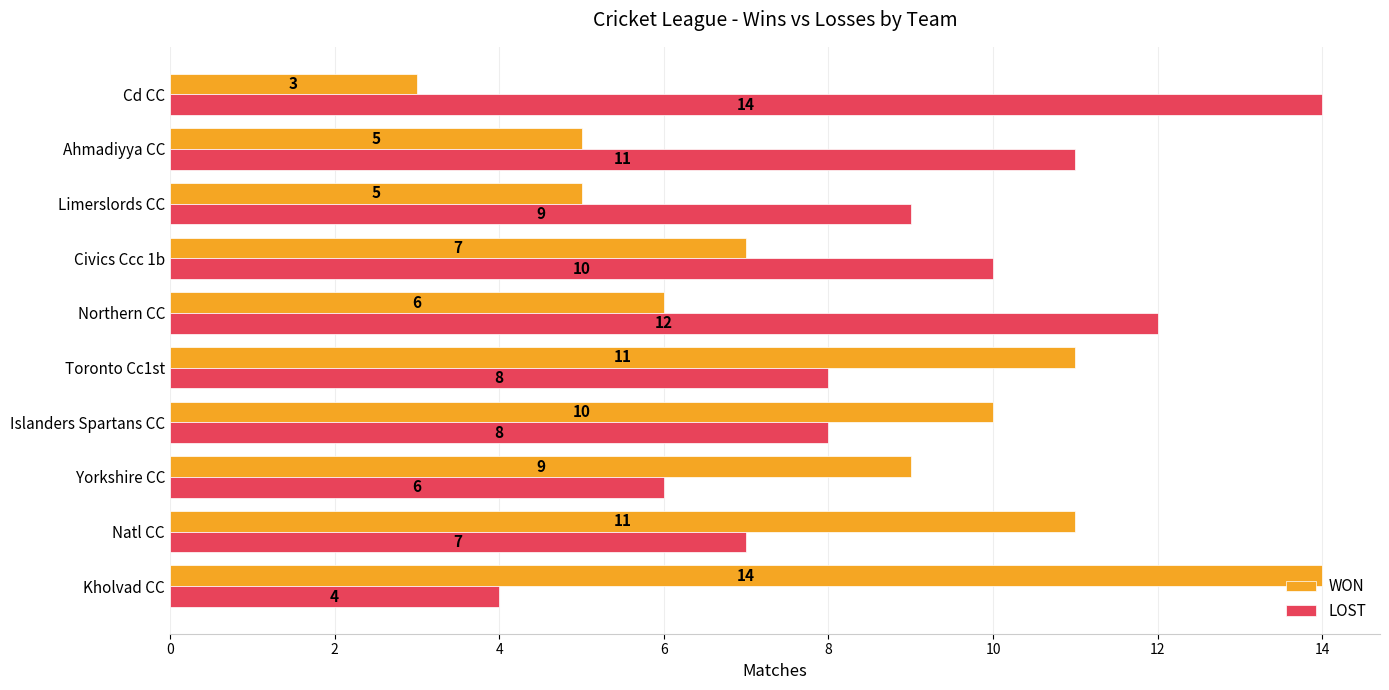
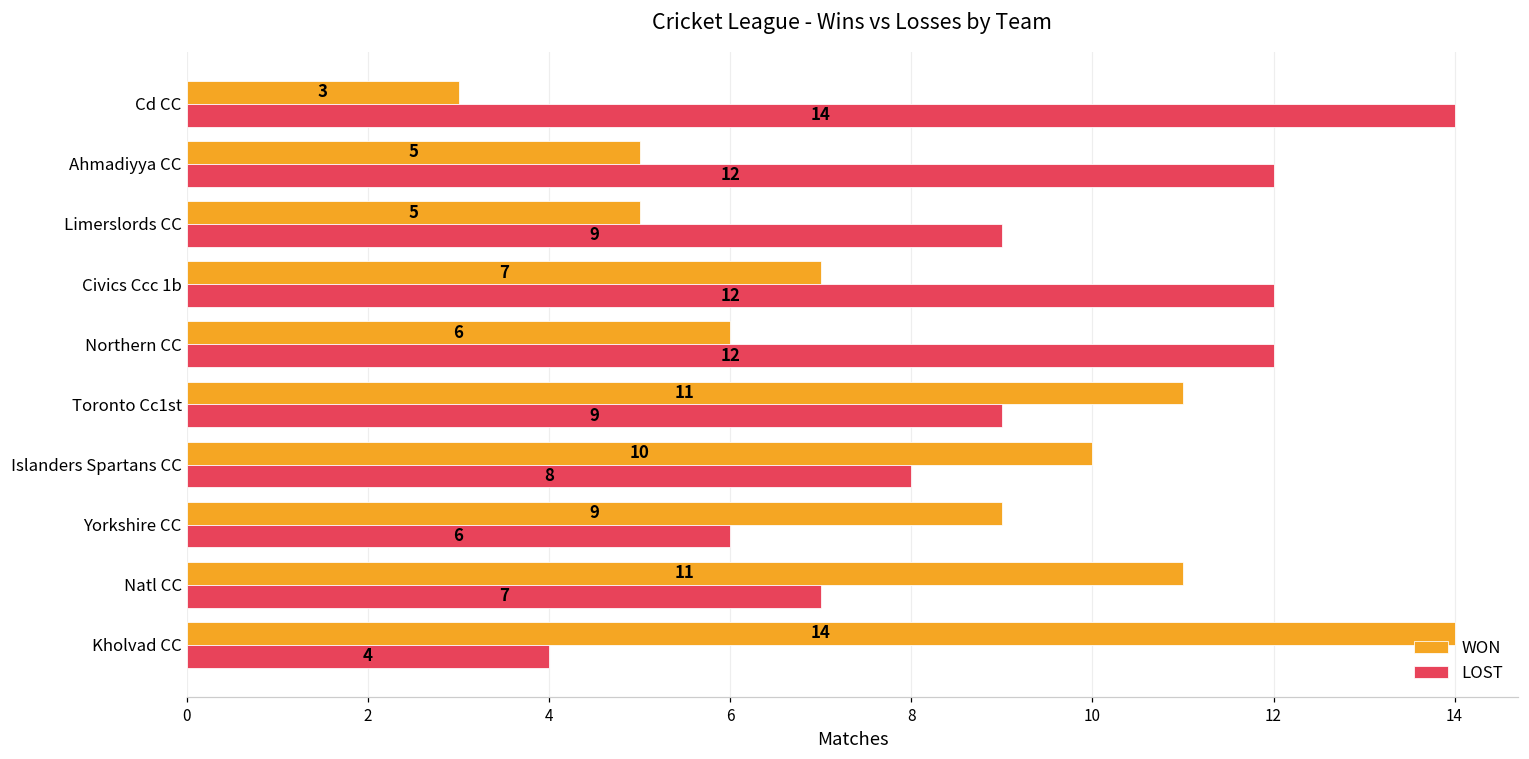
LOST, Ahmadiyya CC: 11 -> 12
LOST, Civics Ccc 1b: 10 -> 12
LOST, Toronto Cc1st: 8 -> 9
